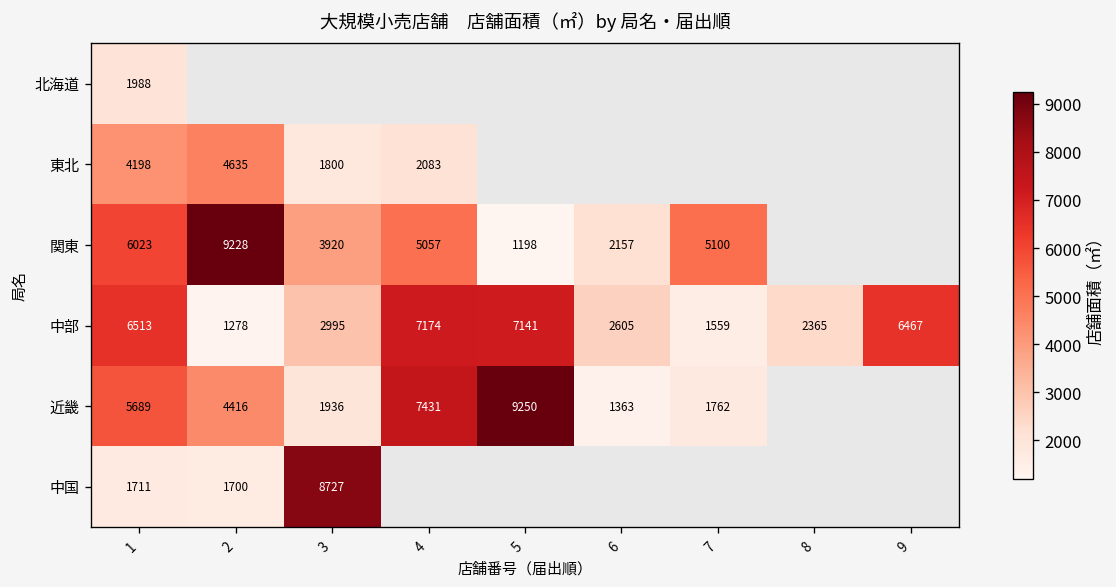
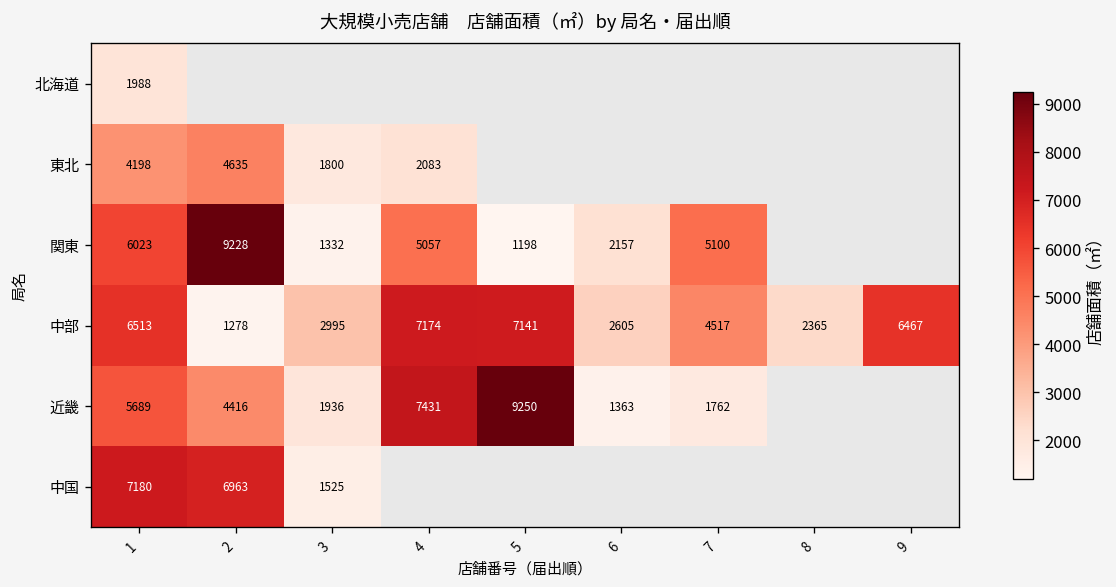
関東, 3: 3920 -> 1332
中部, 7: 1559 -> 4517
中国, 1: 1711 -> 7180
中国, 2: 1700 -> 6963
中国, 3: 8727 -> 1525
